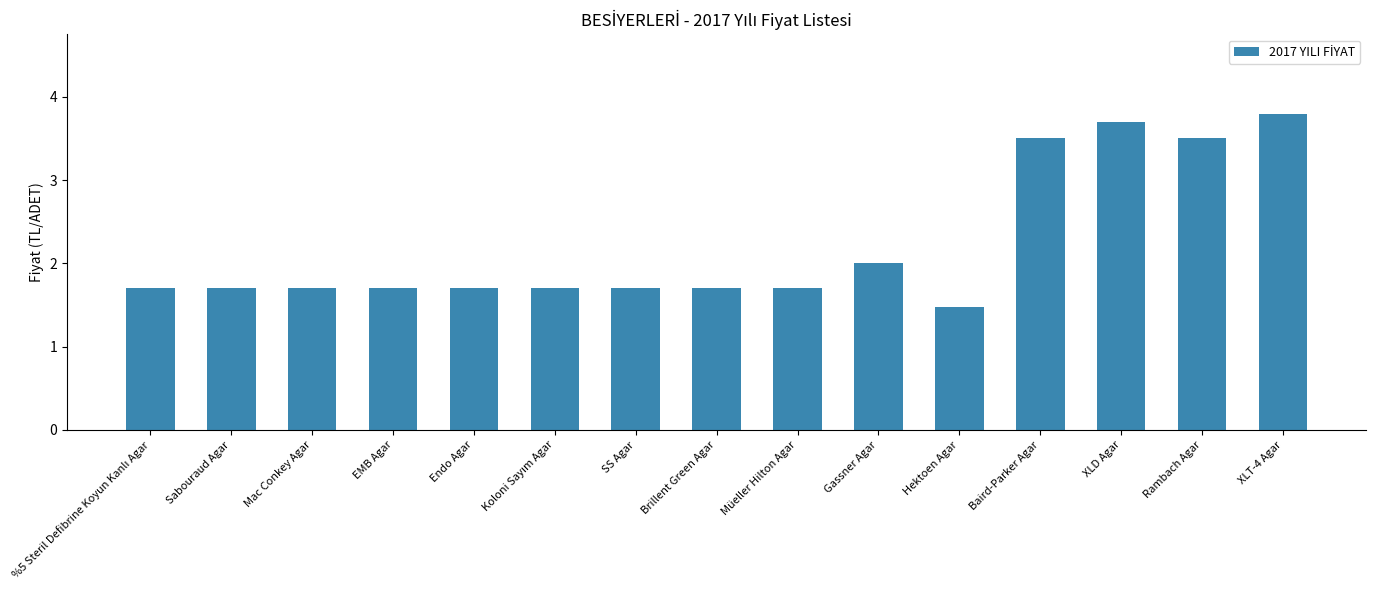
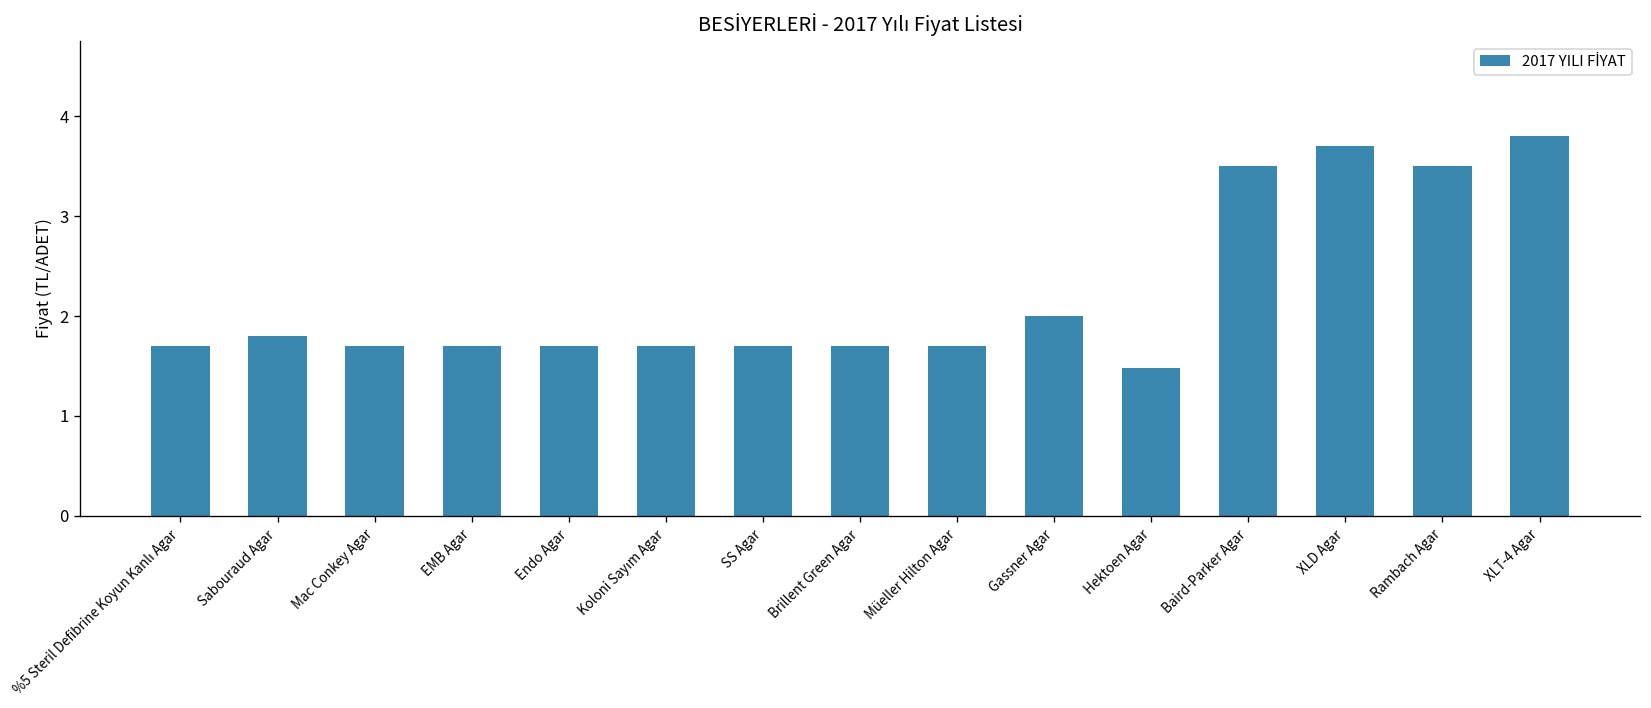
Sabouraud Agar: 1.7 -> 1.8
